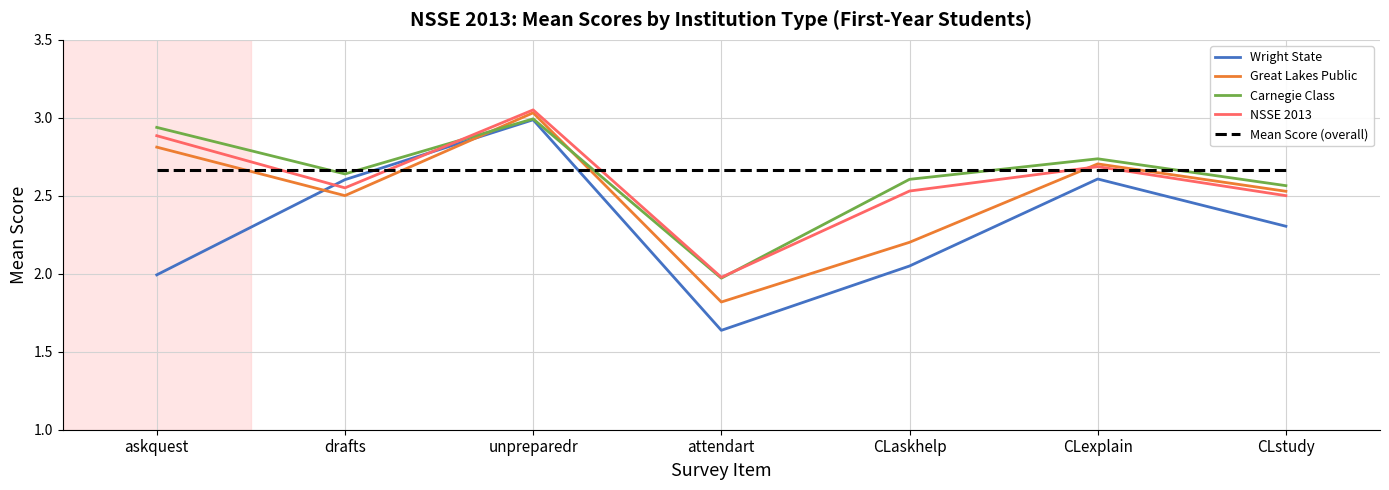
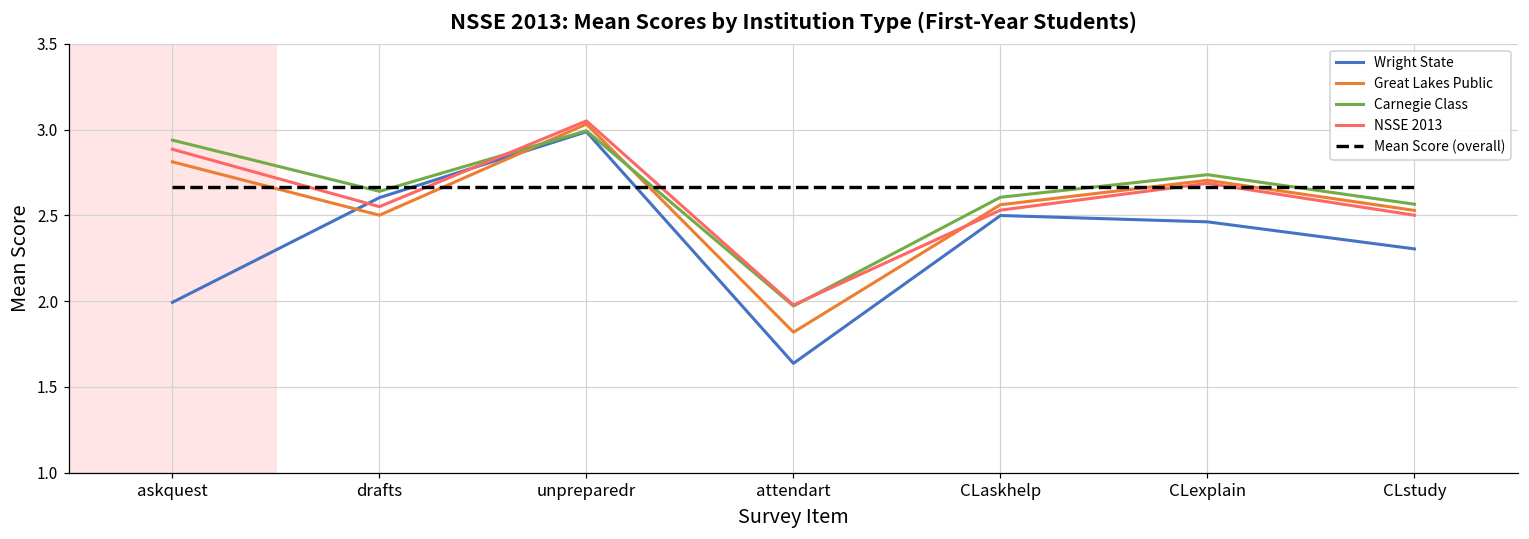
Wright State, CLaskhelp: 2.05 -> 2.50
Great Lakes Public, CLaskhelp: 2.20 -> 2.56
Wright State, CLexplain: 2.61 -> 2.46
